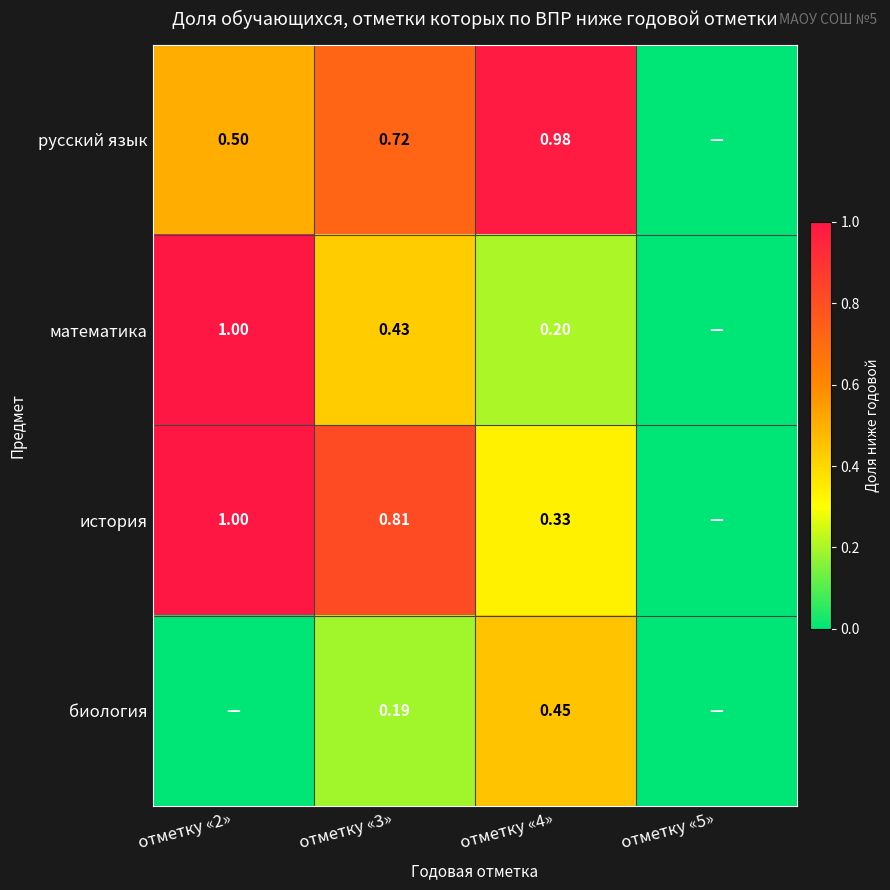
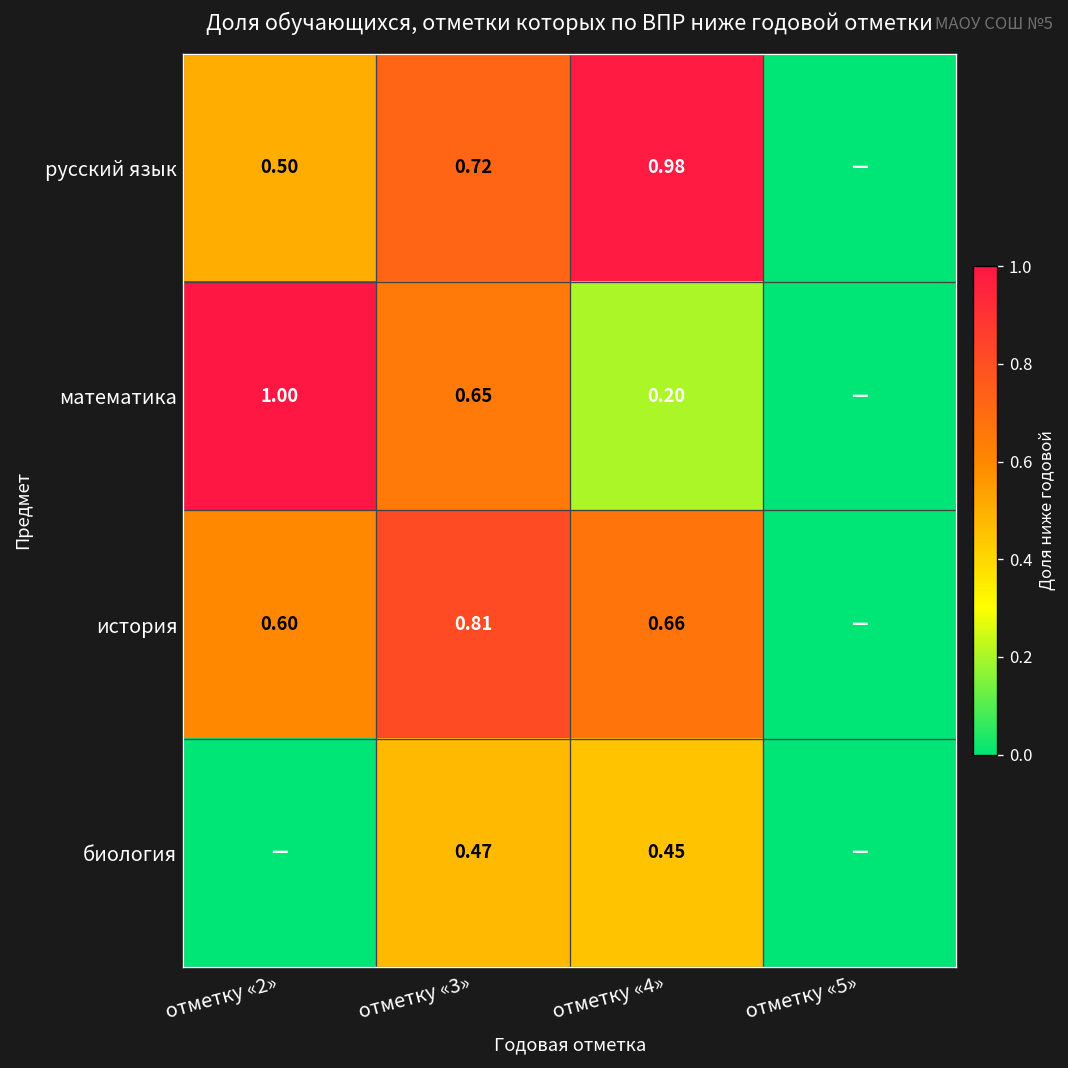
математика, отметку «3»: 0.43 -> 0.65
история, отметку «2»: 1.00 -> 0.60
история, отметку «4»: 0.33 -> 0.66
биология, отметку «3»: 0.19 -> 0.47
